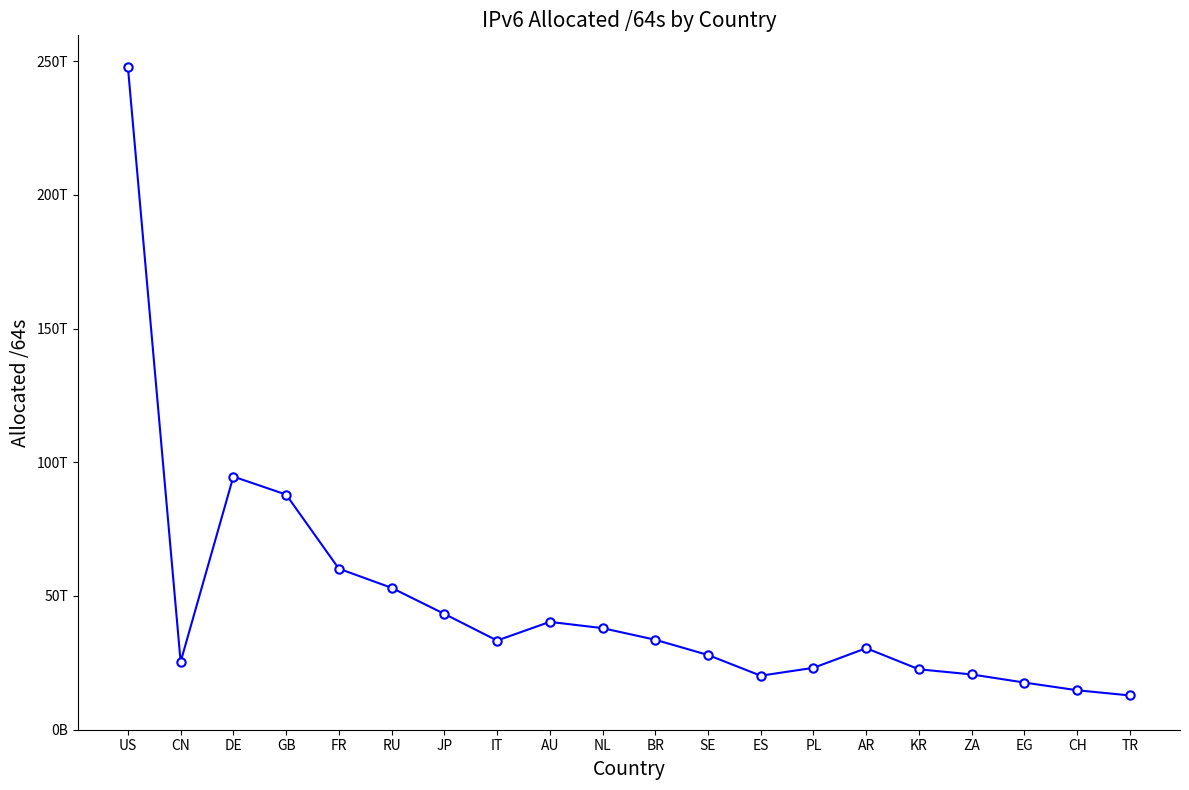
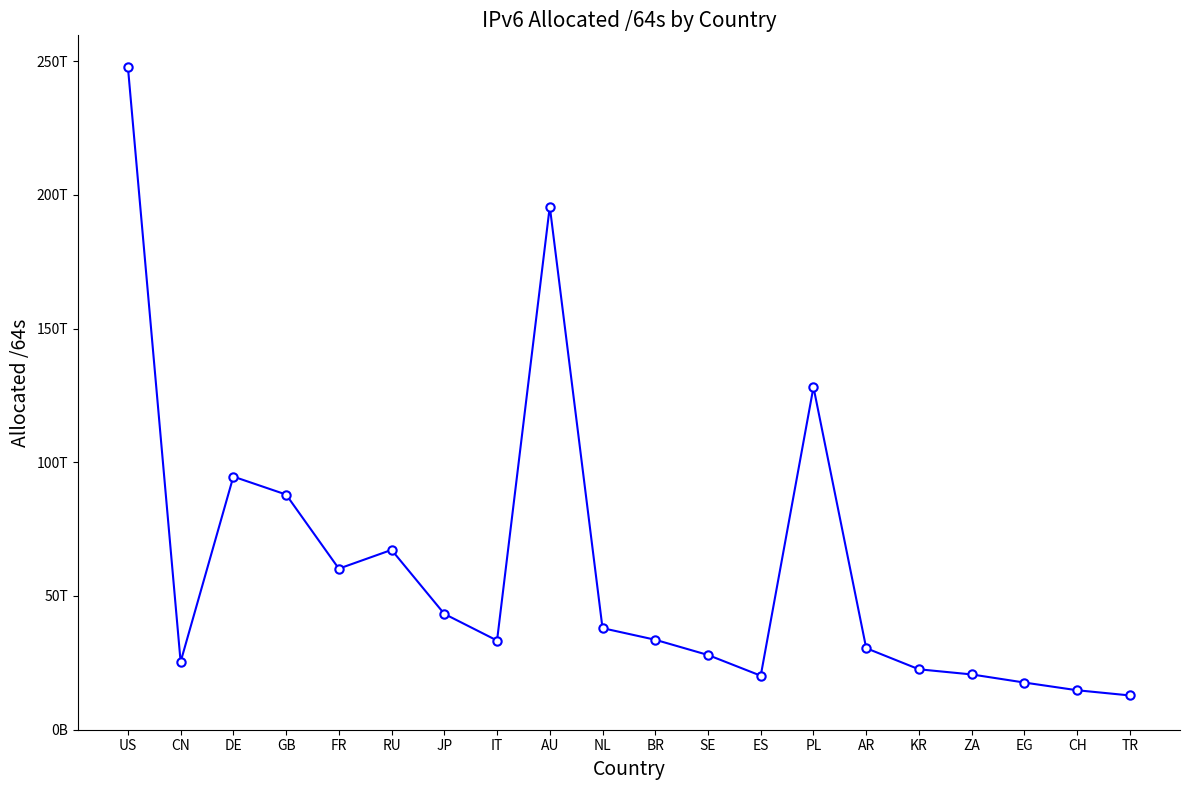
RU: 53T -> 67T
AU: 40T -> 196T
PL: 23T -> 128T
